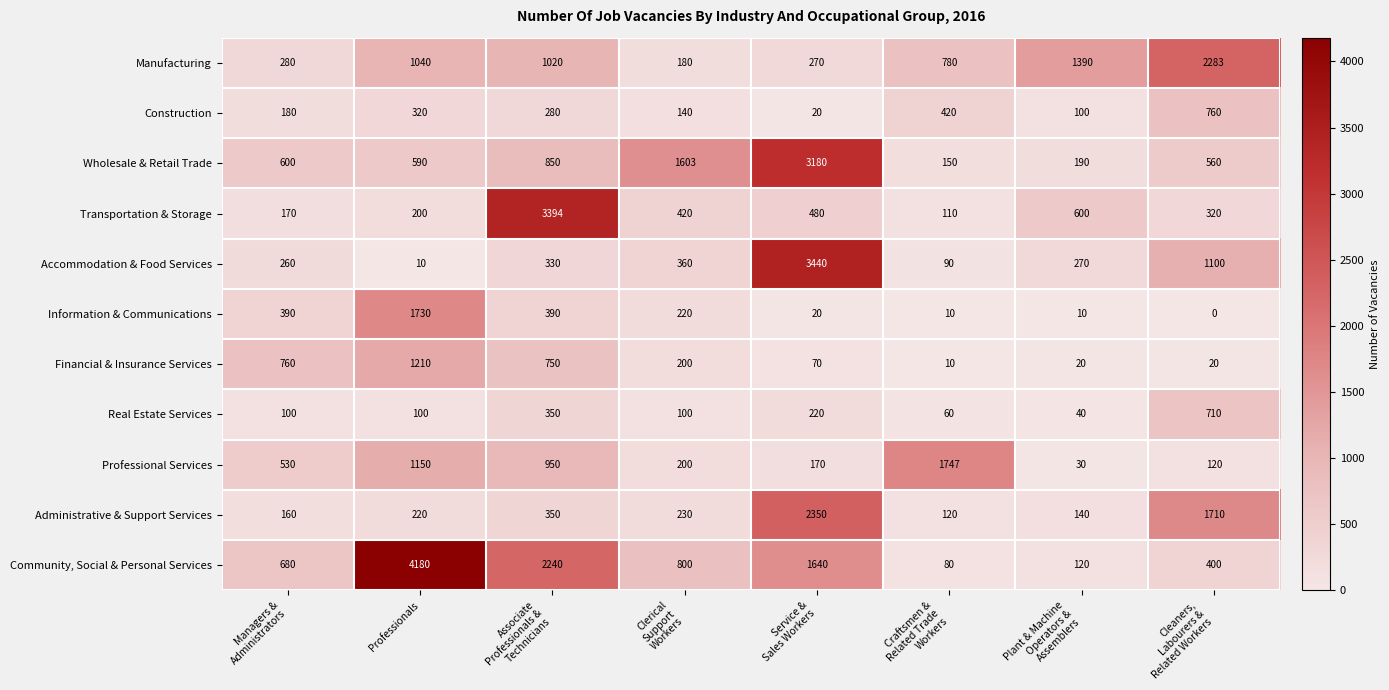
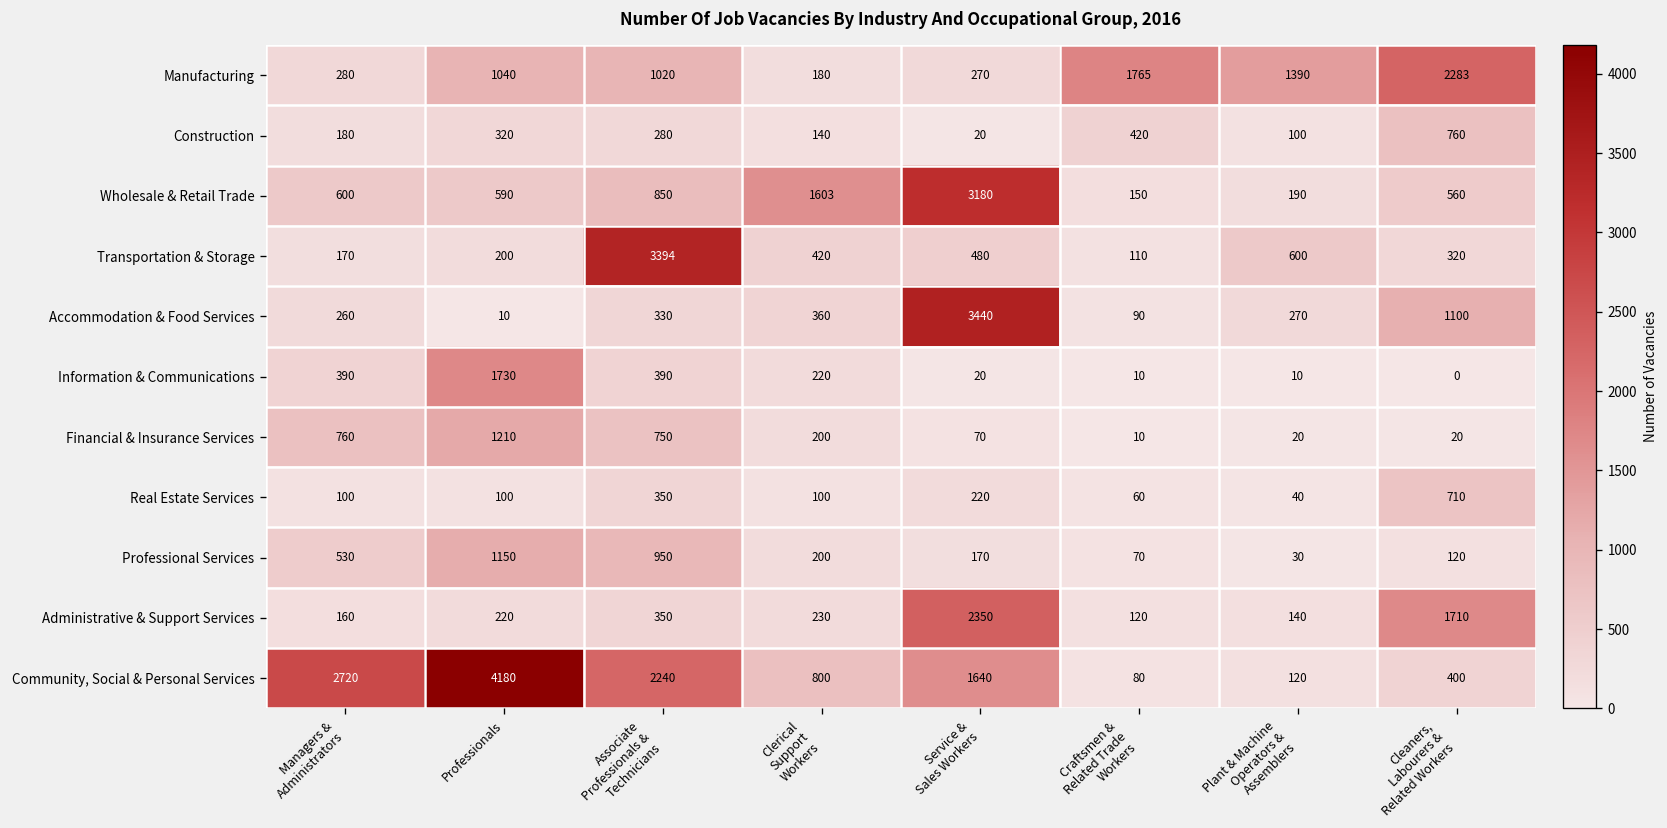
Manufacturing, Craftsmen & Related Trade Workers: 780 -> 1765
Professional Services, Craftsmen & Related Trade Workers: 1747 -> 70
Community, Social & Personal Services, Managers & Administrators: 680 -> 2720
